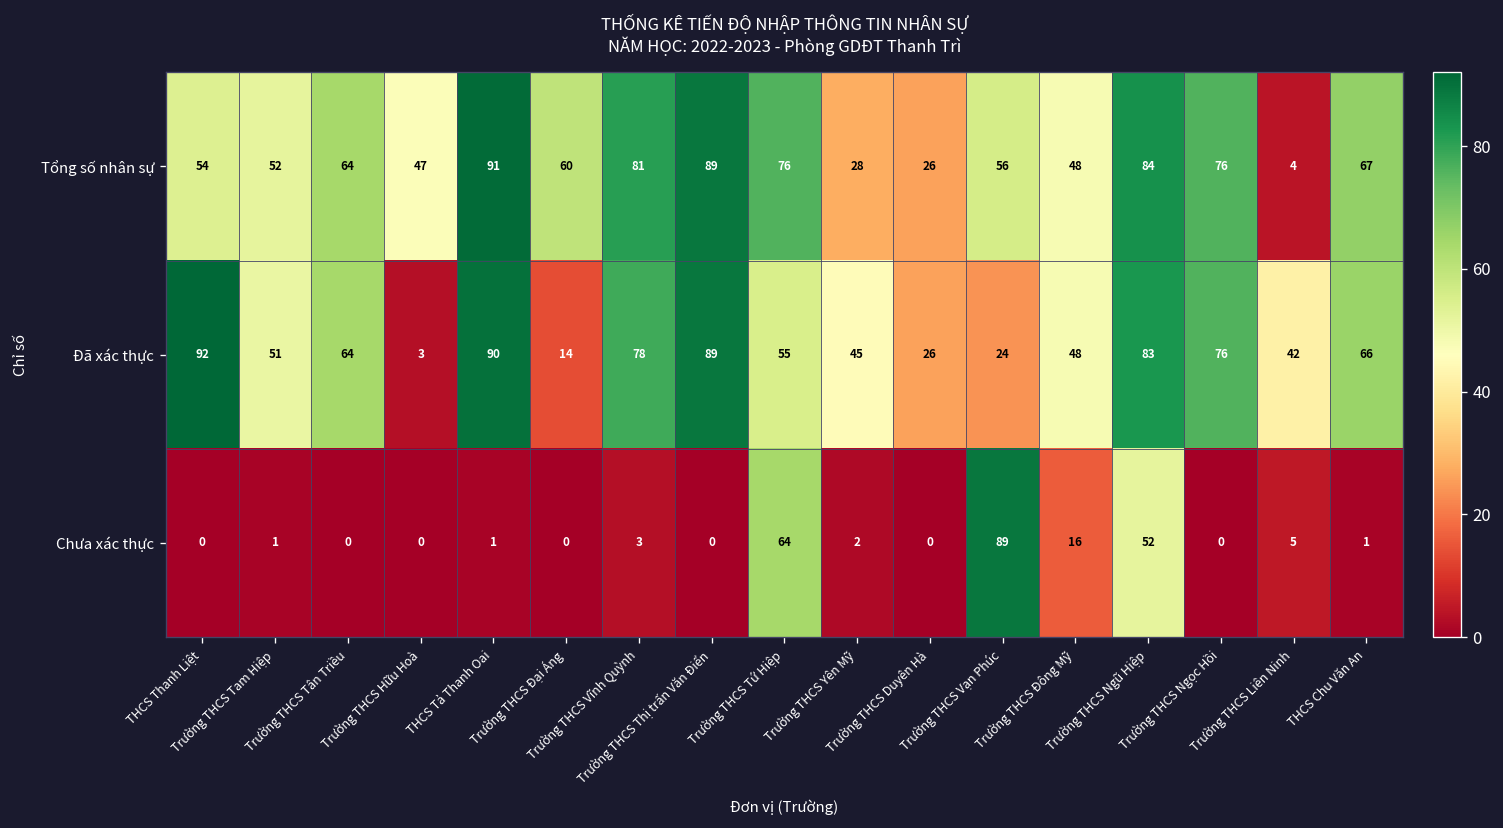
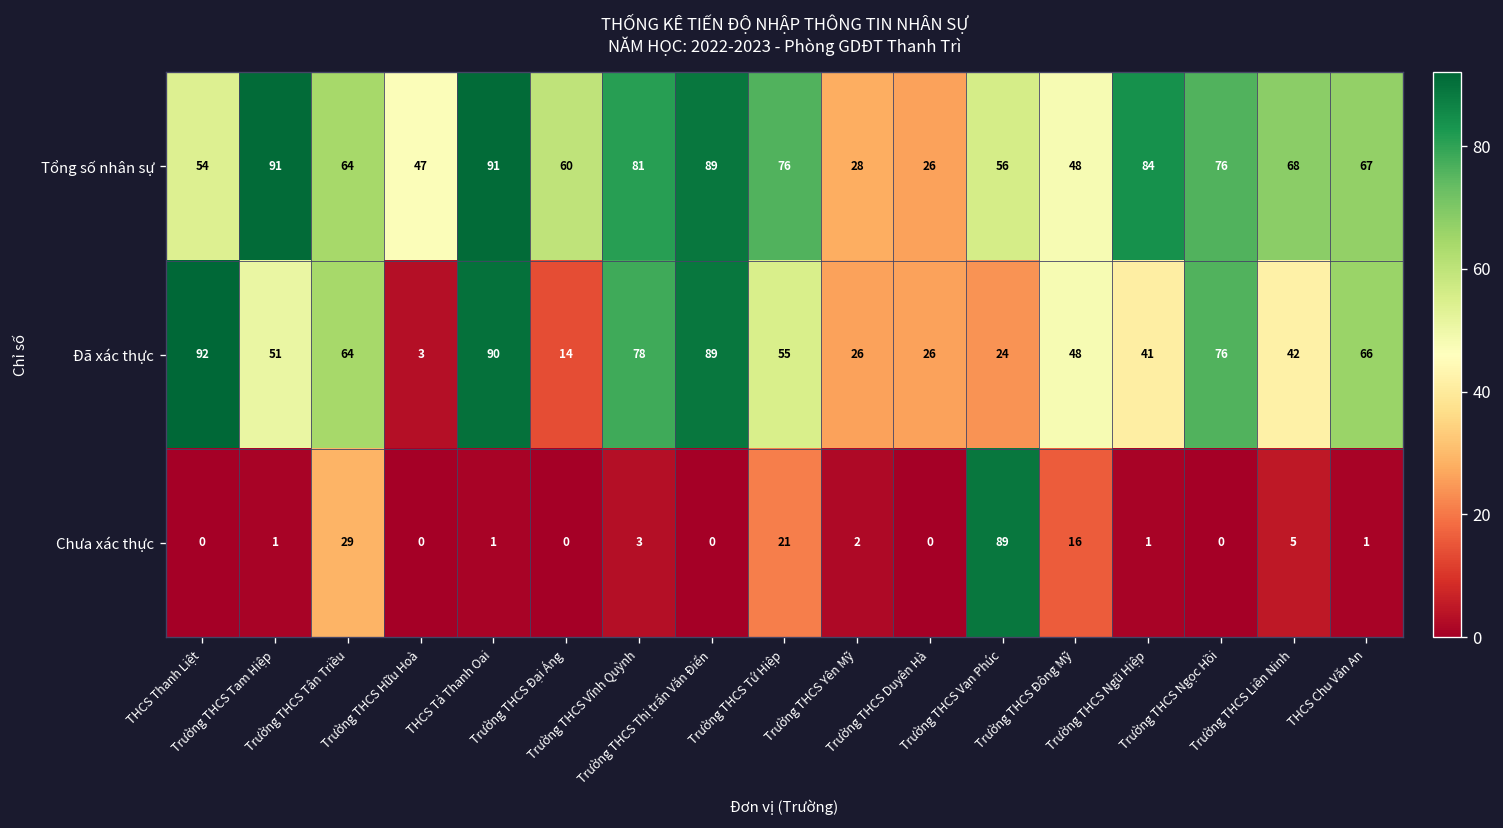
Tổng số nhân sự, Trường THCS Tam Hiệp: 52 -> 91
Tổng số nhân sự, Trường THCS Liên Ninh: 4 -> 68
Đã xác thực, Trường THCS Yên Mỹ: 45 -> 26
Đã xác thực, Trường THCS Ngũ Hiệp: 83 -> 41
Chưa xác thực, Trường THCS Tân Triều: 0 -> 29
Chưa xác thực, Trường THCS Tứ Hiệp: 64 -> 21
Chưa xác thực, Trường THCS Ngũ Hiệp: 52 -> 1
